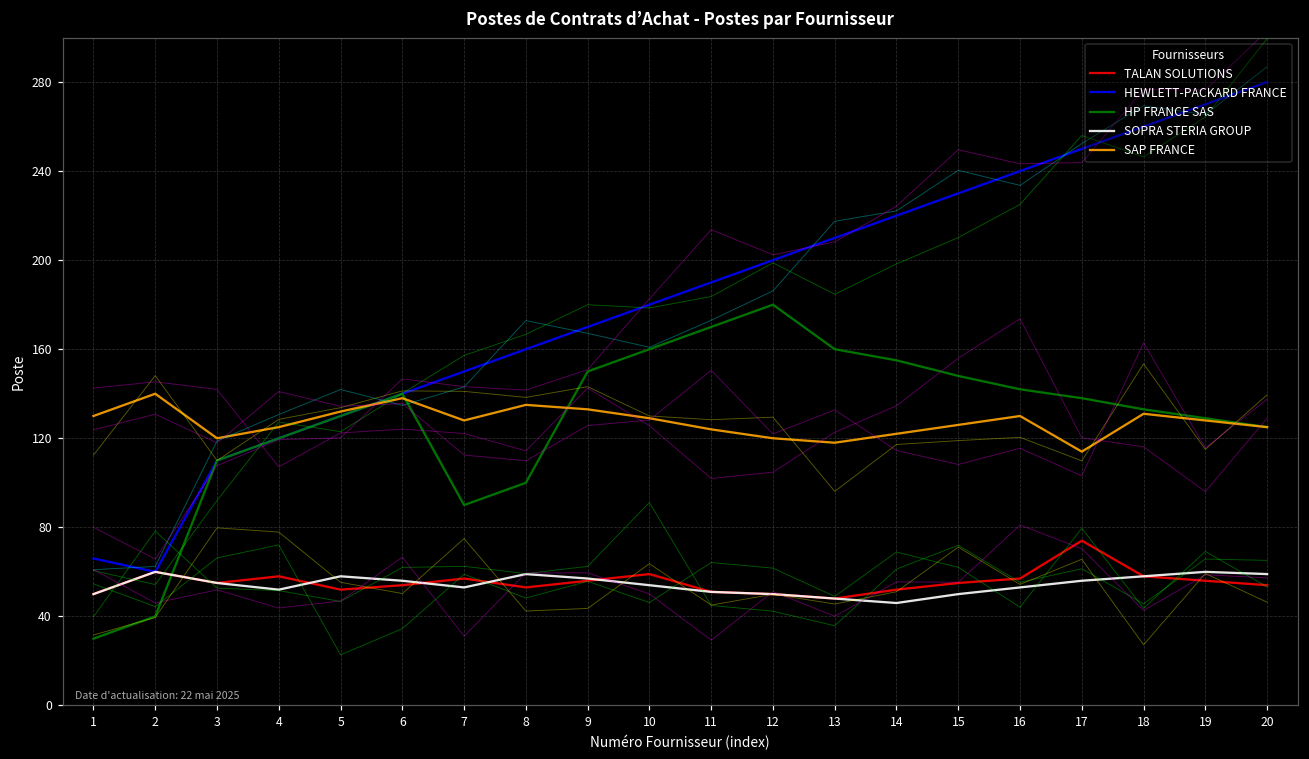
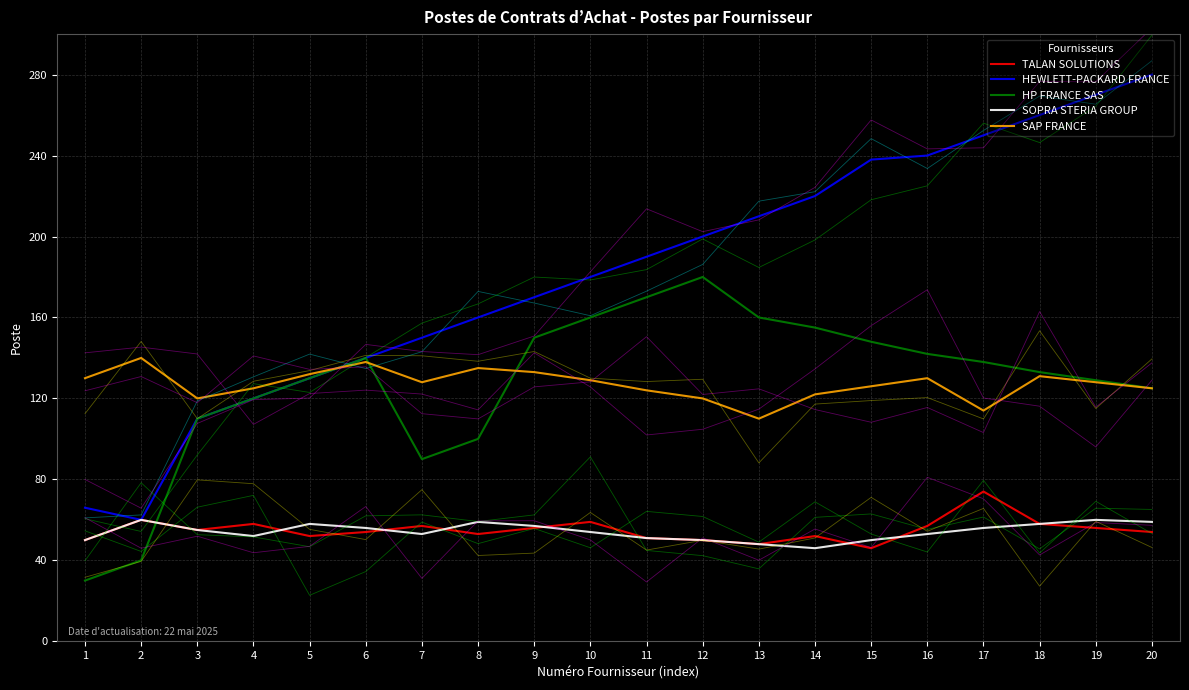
SAP FRANCE, 13: 118 -> 110
TALAN SOLUTIONS, 15: 55 -> 46
HEWLETT-PACKARD FRANCE, 15: 230 -> 238
